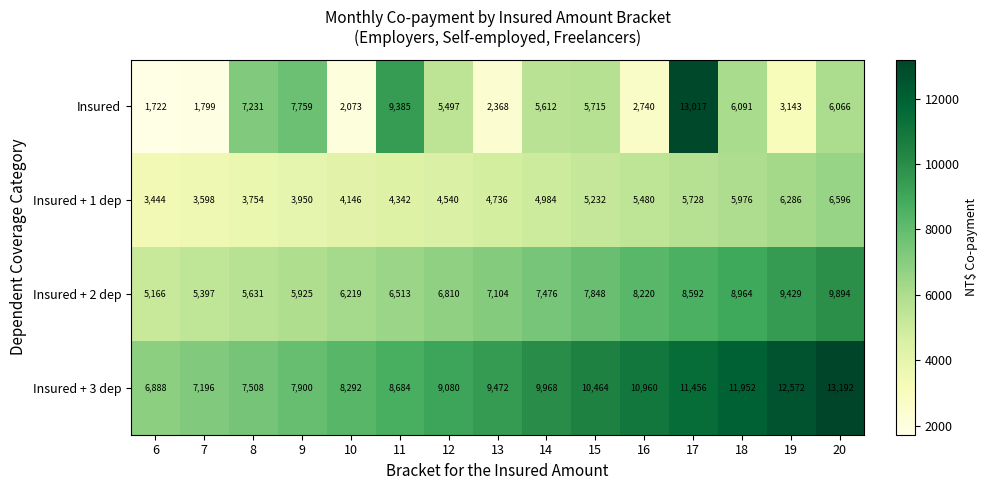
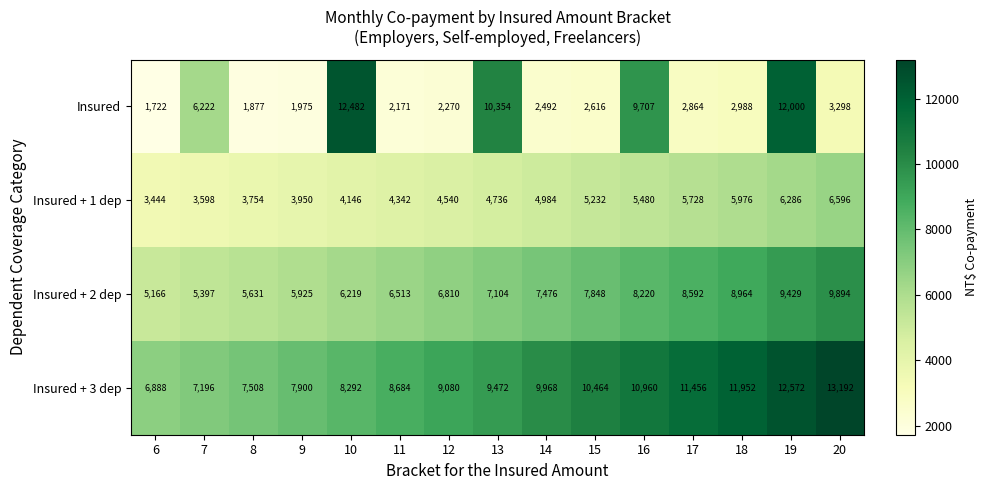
Insured, 7: 1,799 -> 6,222
Insured, 8: 7,231 -> 1,877
Insured, 9: 7,759 -> 1,975
Insured, 10: 2,073 -> 12,482
Insured, 11: 9,385 -> 2,171
Insured, 12: 5,497 -> 2,270
Insured, 13: 2,368 -> 10,354
Insured, 14: 5,612 -> 2,492
Insured, 15: 5,715 -> 2,616
Insured, 16: 2,740 -> 9,707
Insured, 17: 13,017 -> 2,864
Insured, 18: 6,091 -> 2,988
Insured, 19: 3,143 -> 12,000
Insured, 20: 6,066 -> 3,298
